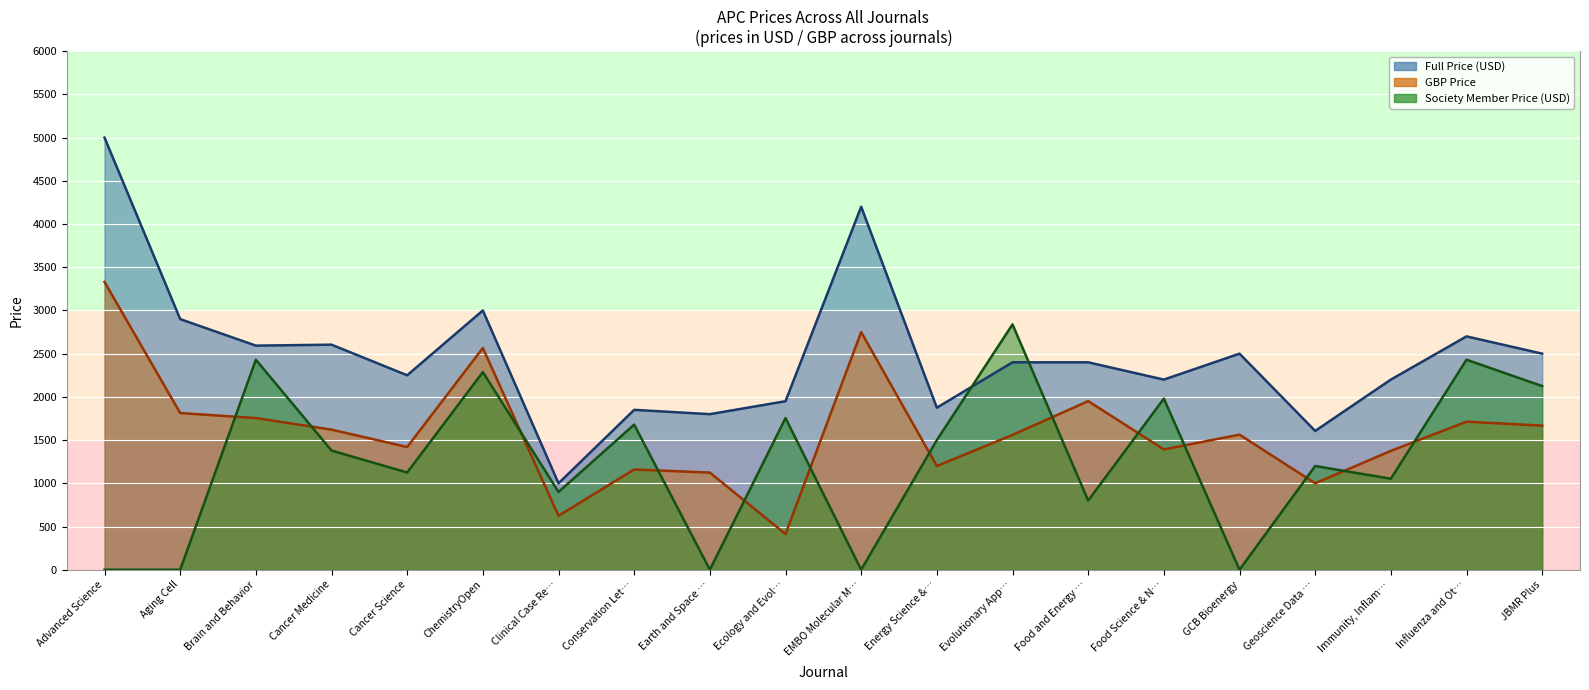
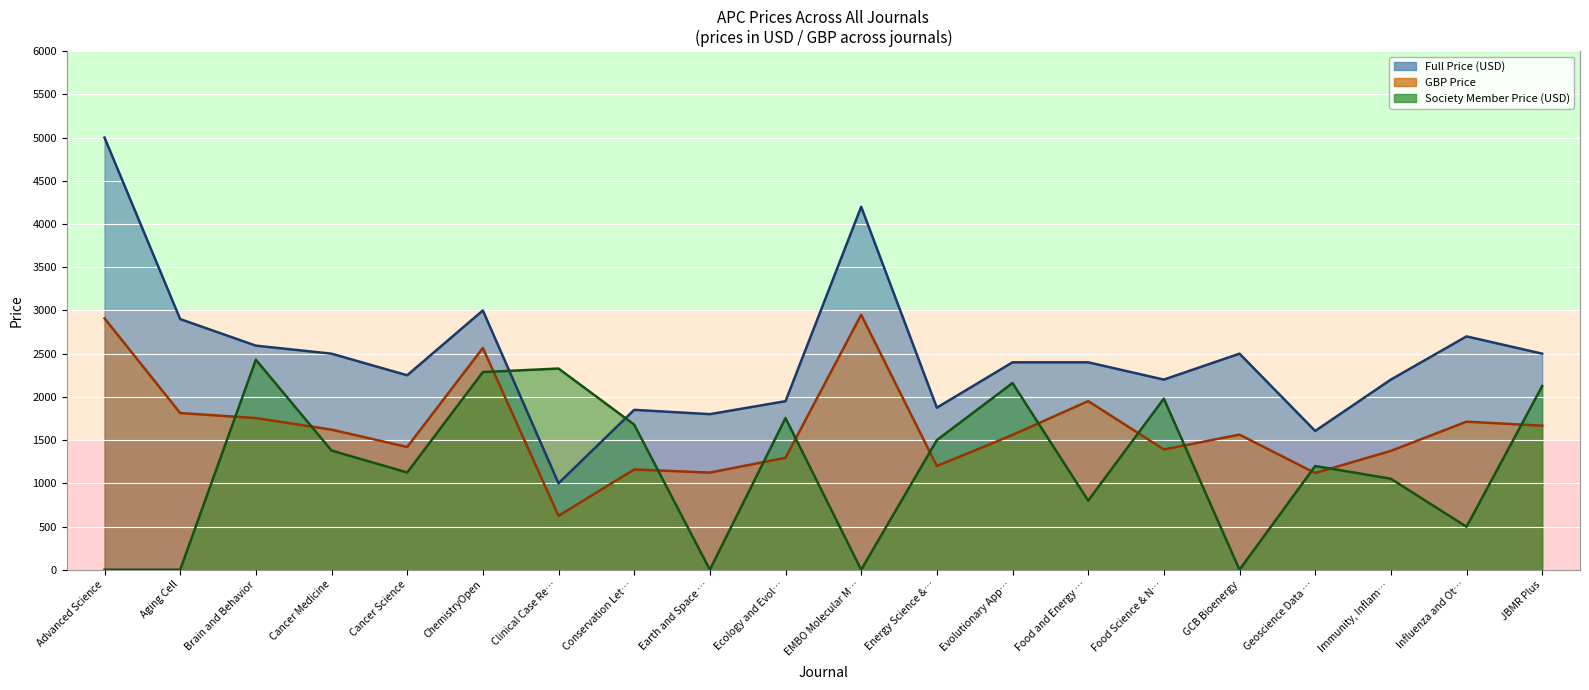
GBP Price, Advanced Science: 3300 -> 2900
Full Price (USD), Cancer Medicine: 2600 -> 2500
Society Member Price (USD), Clinical Case Re…: 900 -> 2300
GBP Price, Ecology and Evol…: 400 -> 1300
GBP Price, EMBO Molecular M…: 2800 -> 3000
Society Member Price (USD), Evolutionary App…: 2800 -> 2200
GBP Price, Geoscience Data …: 1000 -> 1100
Society Member Price (USD), Influenza and Ot…: 2400 -> 500
